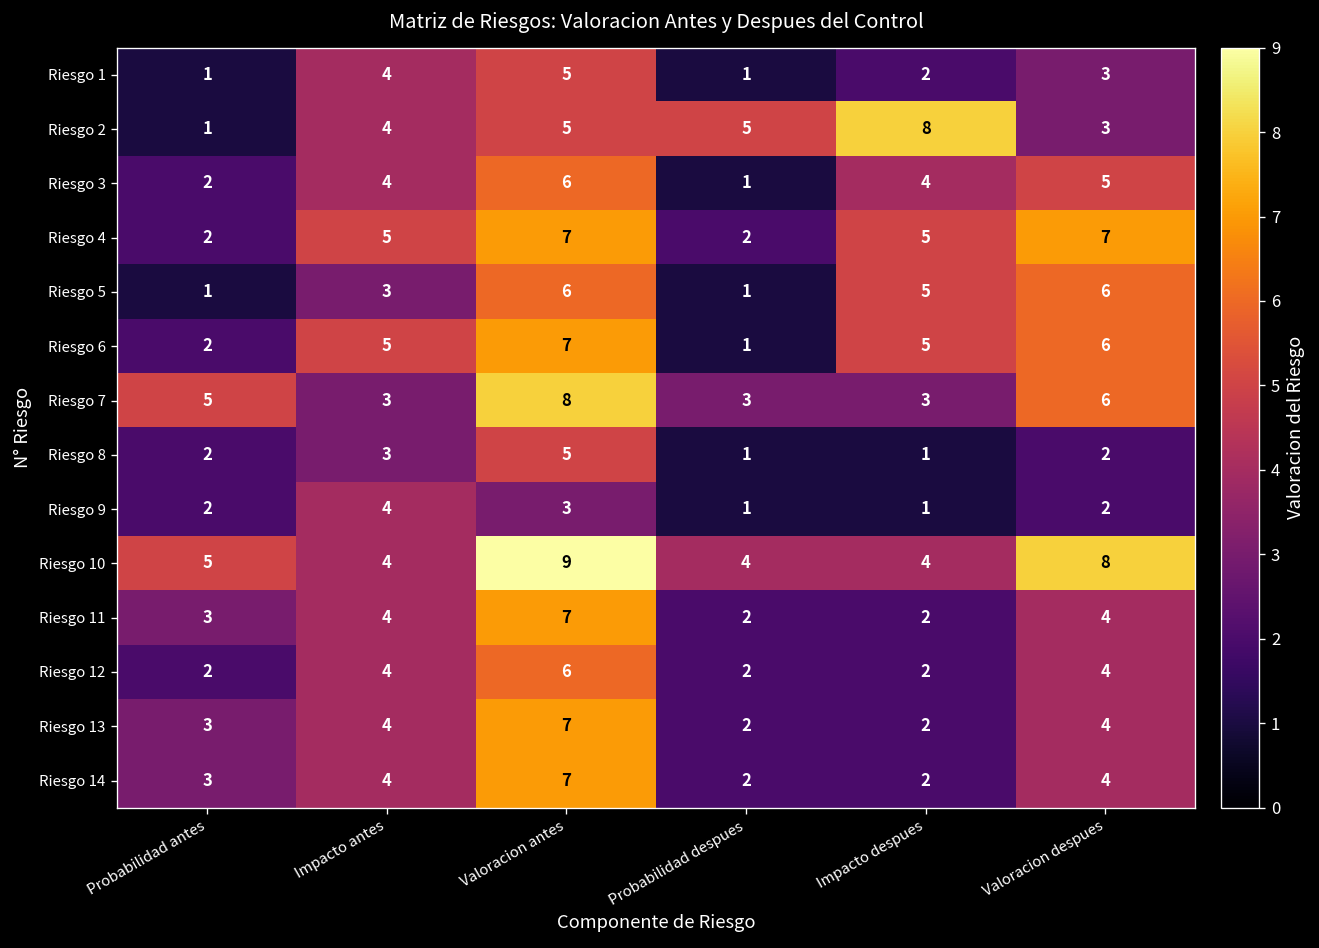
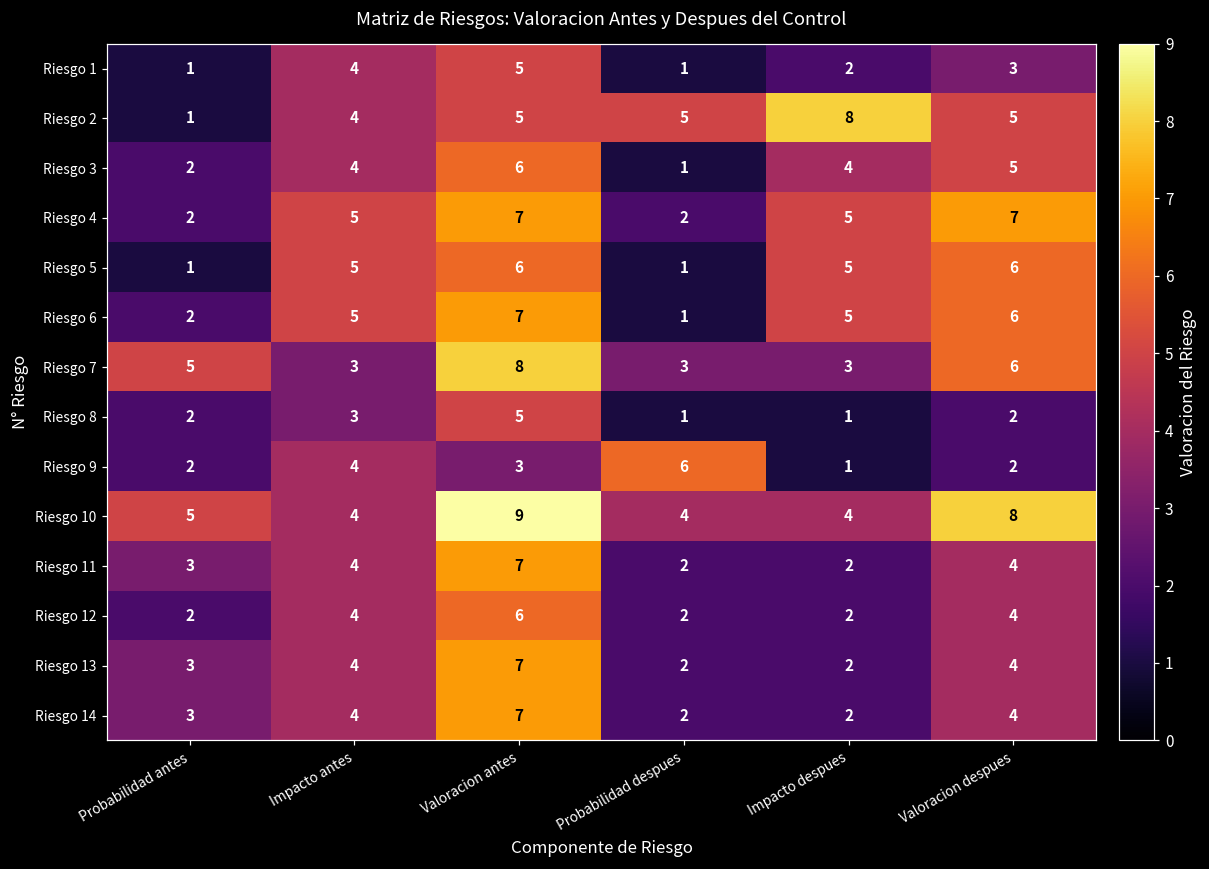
Riesgo 2, Valoracion despues: 3 -> 5
Riesgo 5, Impacto antes: 3 -> 5
Riesgo 9, Probabilidad despues: 1 -> 6
